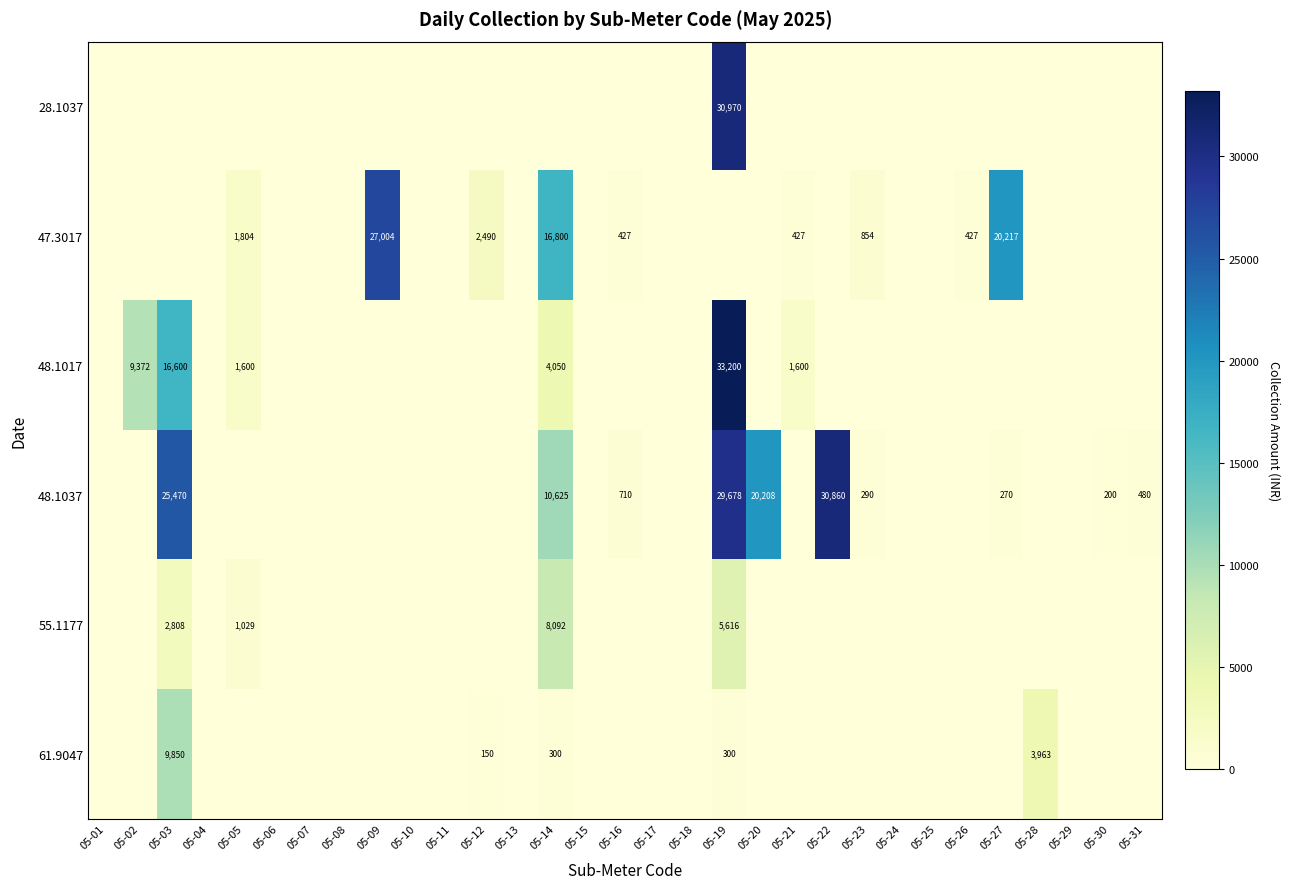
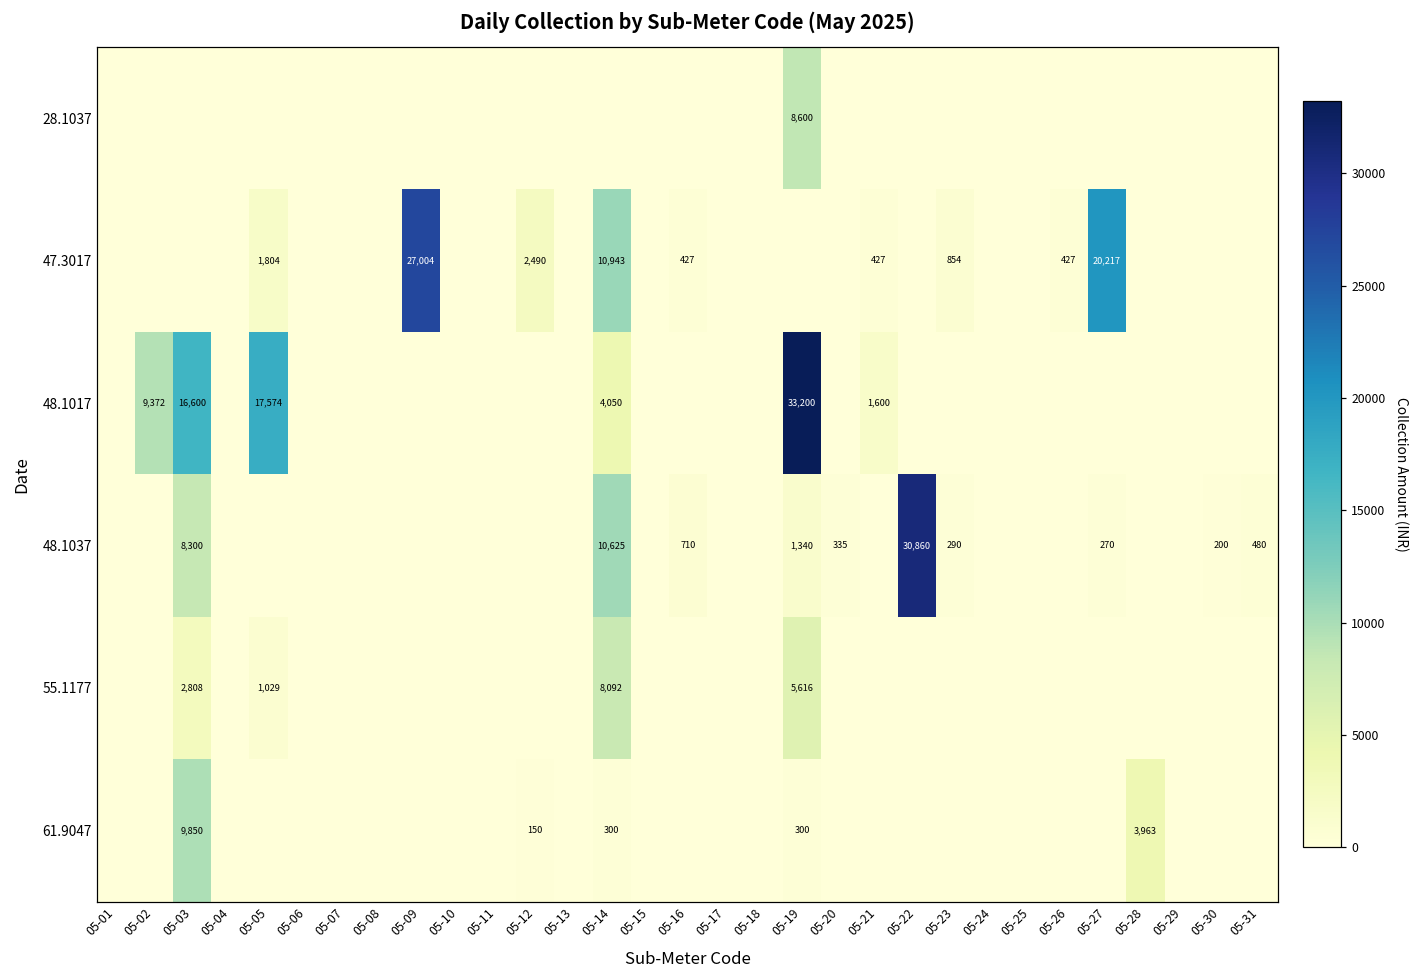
28.1037, 05-19: 30,970 -> 8,600
47.3017, 05-14: 16,800 -> 10,943
48.1017, 05-05: 1,600 -> 17,574
48.1037, 05-03: 25,470 -> 8,300
48.1037, 05-19: 29,678 -> 1,340
48.1037, 05-20: 20,208 -> 335
